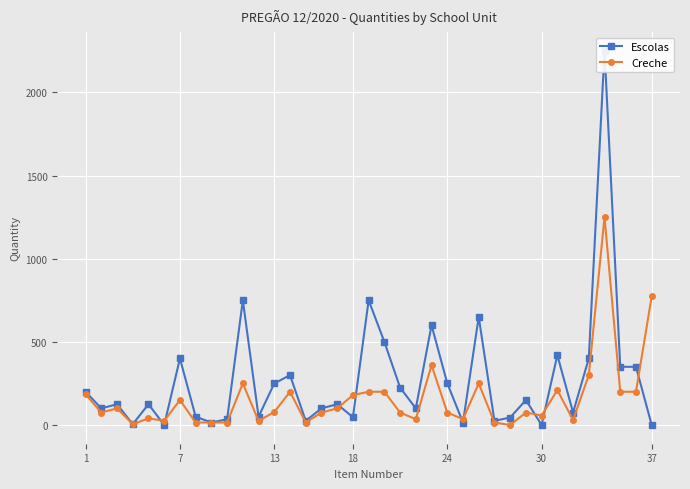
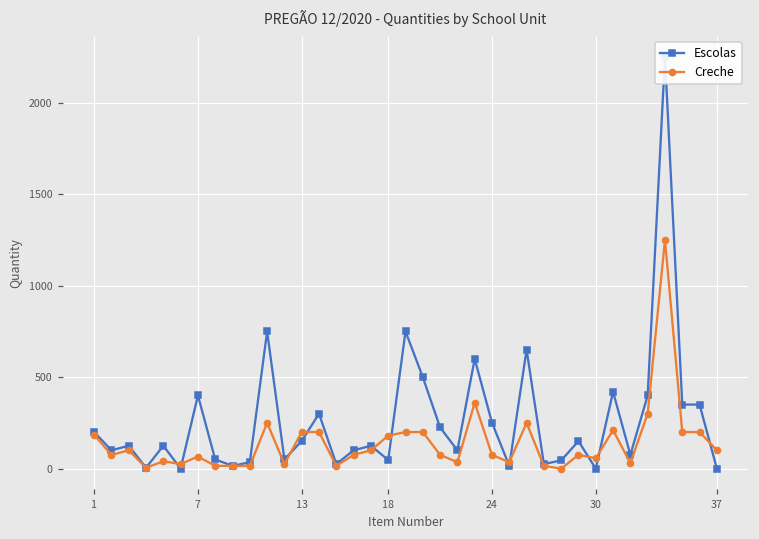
Creche, 7: 150 -> 70
Escolas, 13: 250 -> 150
Creche, 13: 80 -> 200
Creche, 37: 770 -> 100
